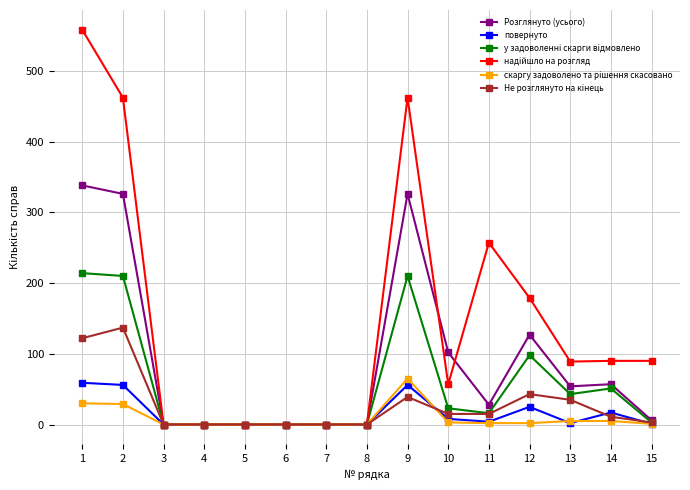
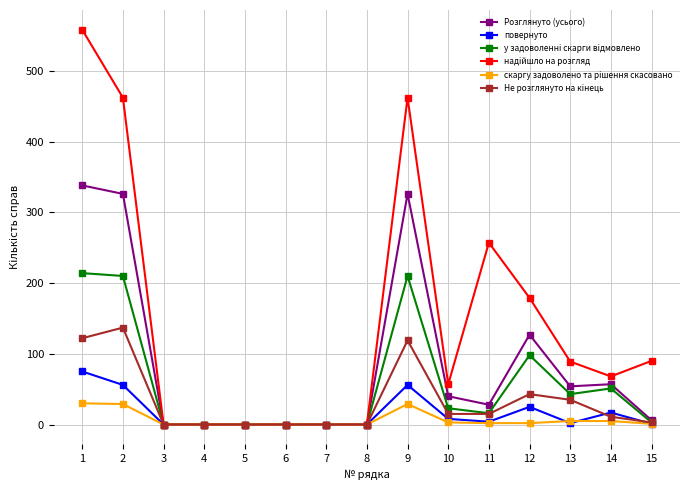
повернуто, 1: 60 -> 80
скаргу задоволено та рішення скасовано, 9: 70 -> 30
Не розглянуто на кінець, 9: 40 -> 120
Розглянуто (усього), 10: 100 -> 40
надійшло на розгляд, 14: 90 -> 70
